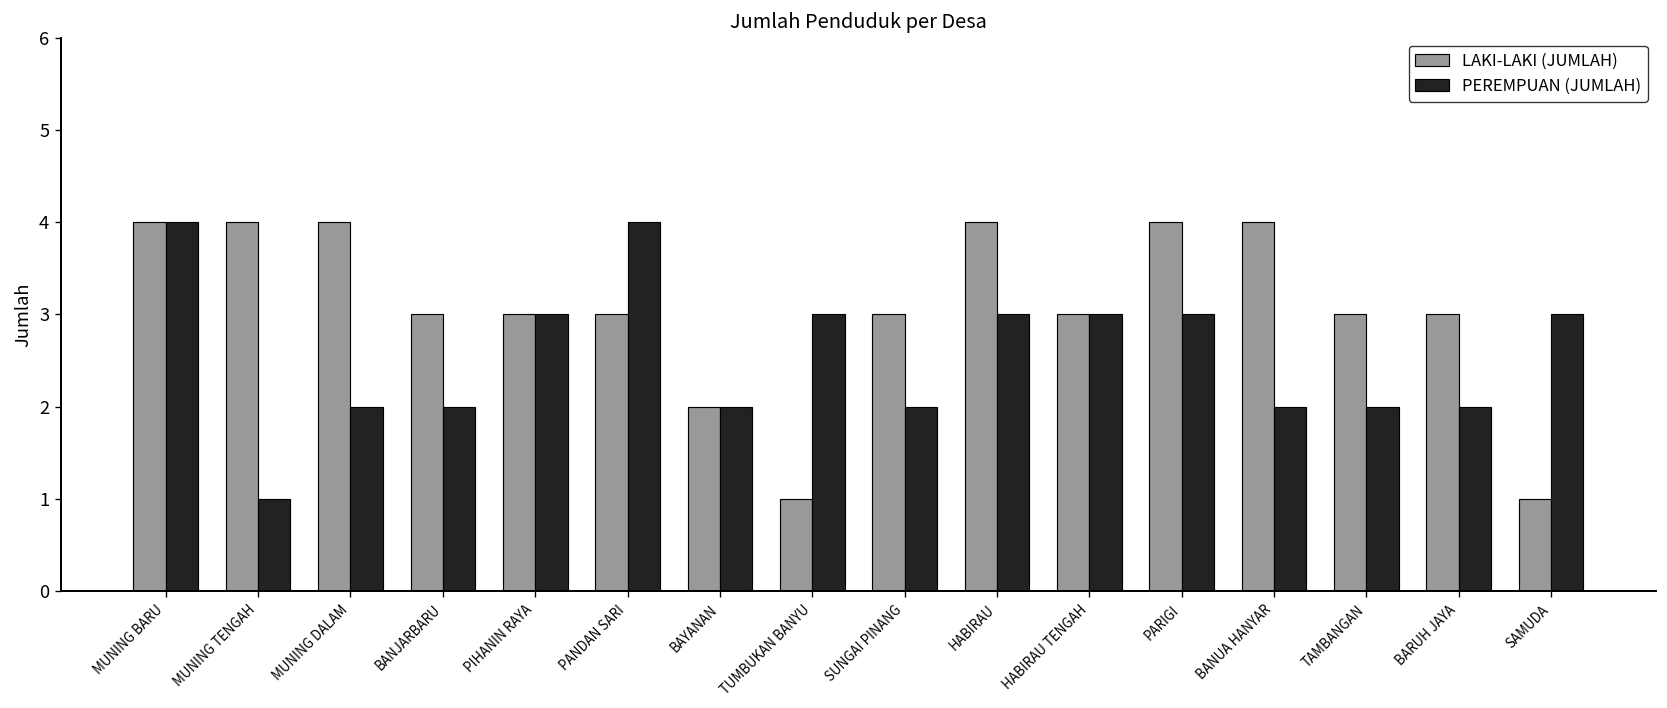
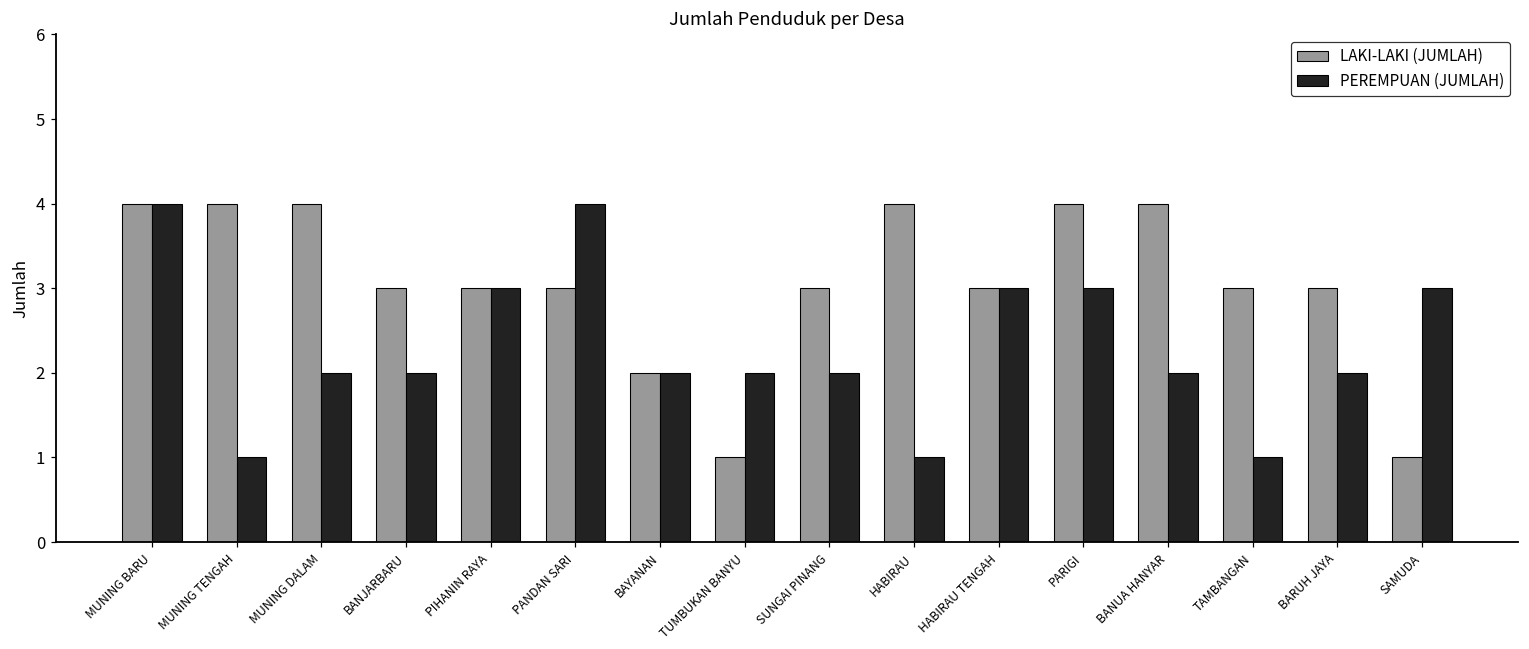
PEREMPUAN (JUMLAH), TUMBUKAN BANYU: 3 -> 2
PEREMPUAN (JUMLAH), HABIRAU: 3 -> 1
PEREMPUAN (JUMLAH), TAMBANGAN: 2 -> 1
